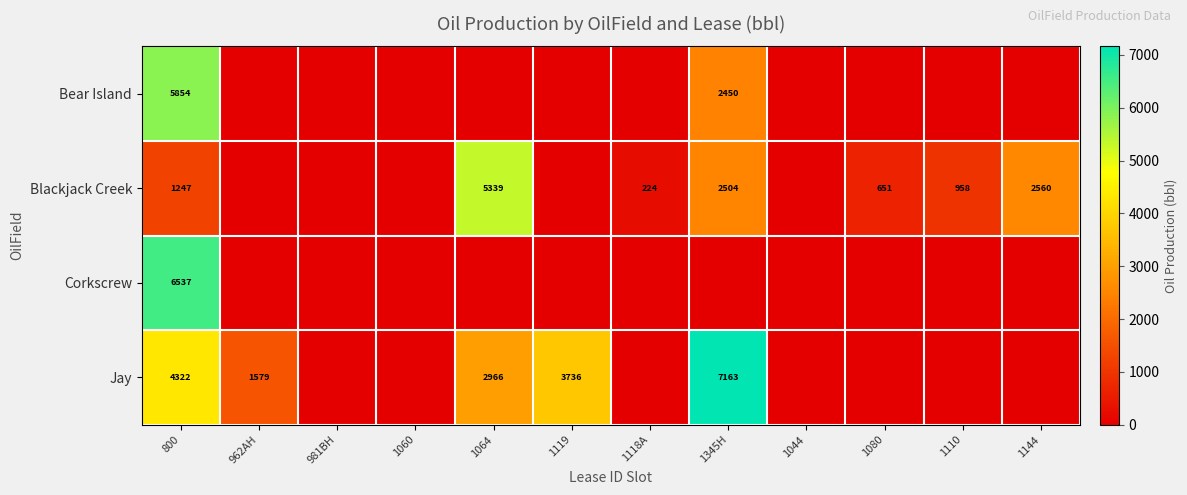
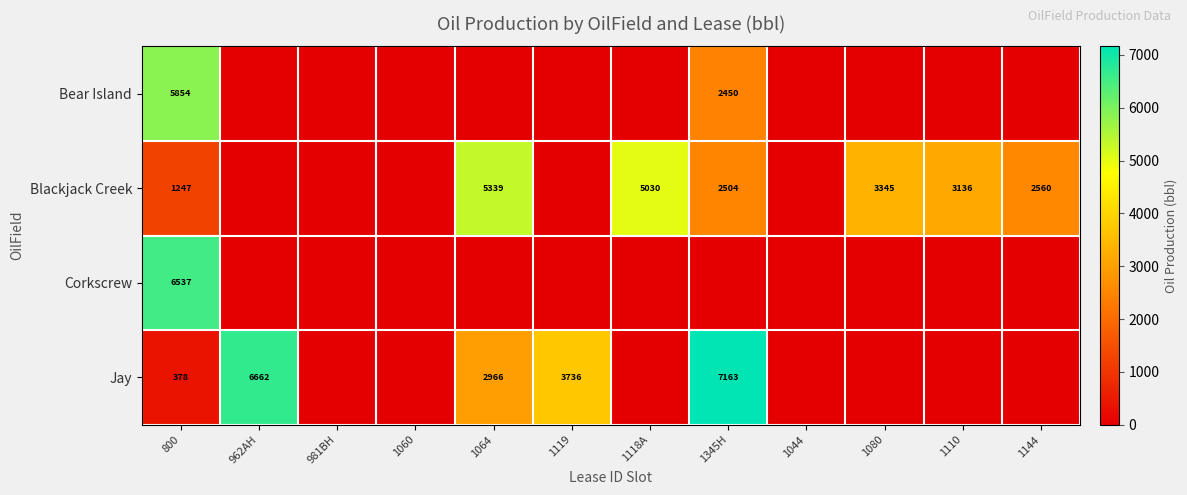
Blackjack Creek, 1118A: 224 -> 5030
Blackjack Creek, 1080: 651 -> 3345
Blackjack Creek, 1110: 958 -> 3136
Jay, 800: 4322 -> 378
Jay, 962AH: 1579 -> 6662
